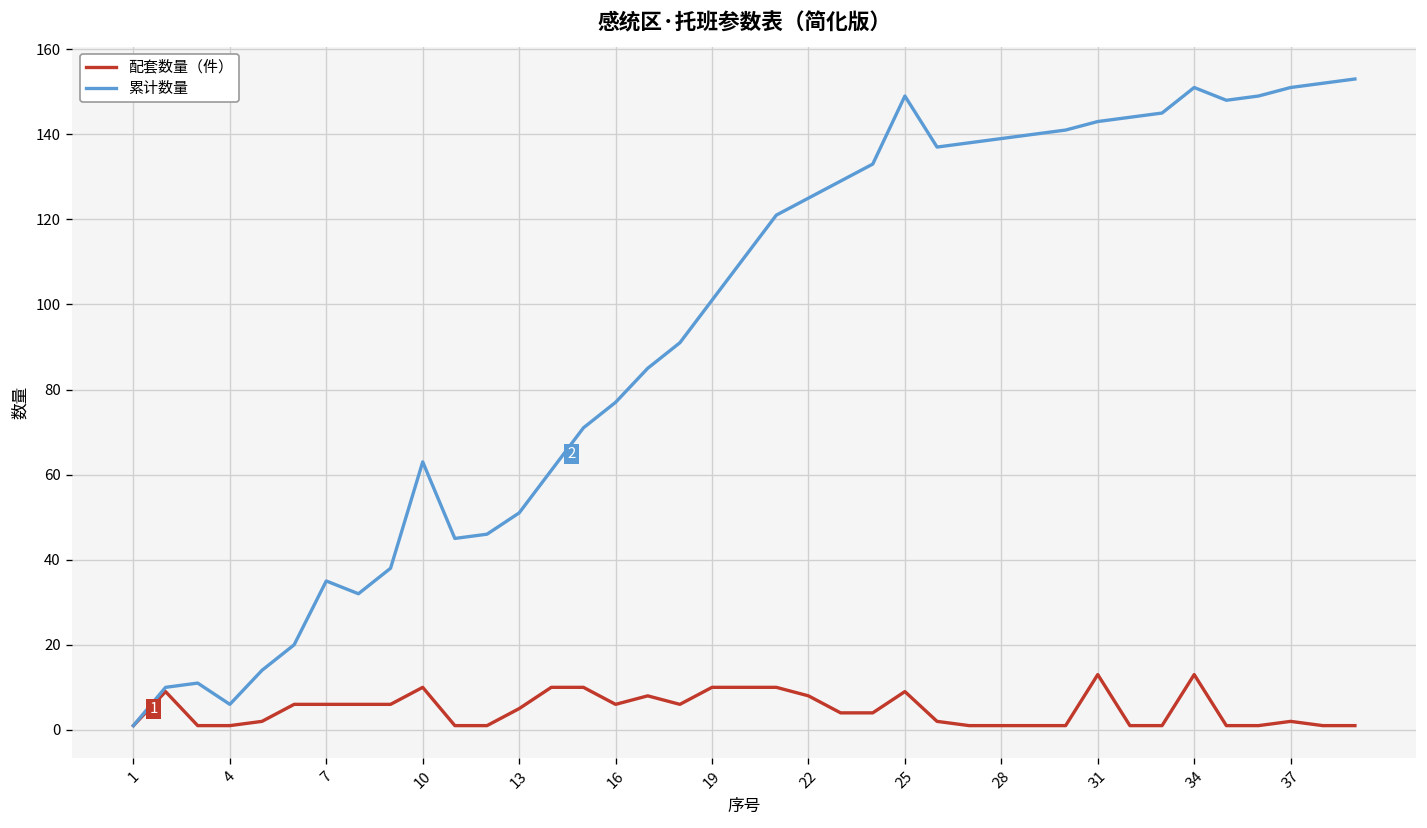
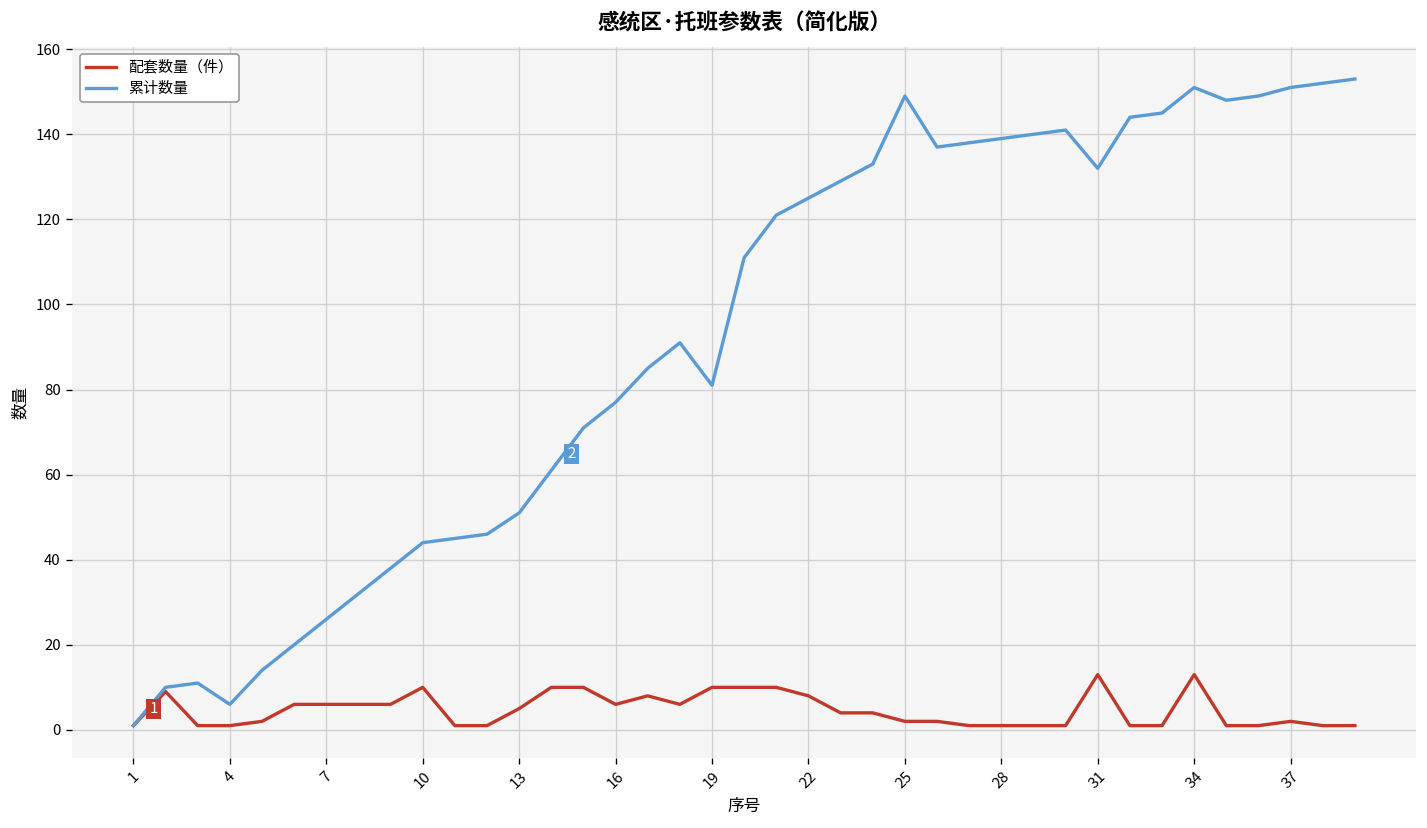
累计数量, 7: 35 -> 26
累计数量, 10: 63 -> 44
累计数量, 19: 101 -> 81
配套数量（件）, 25: 9 -> 2
累计数量, 31: 143 -> 132
